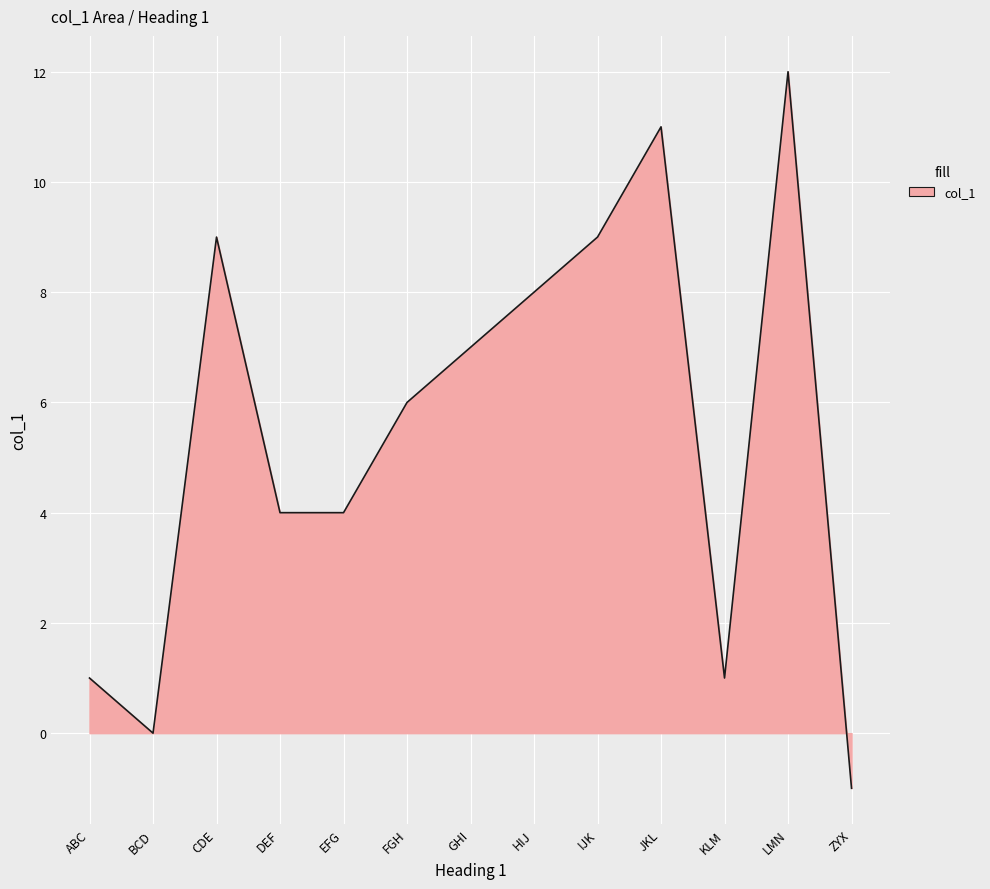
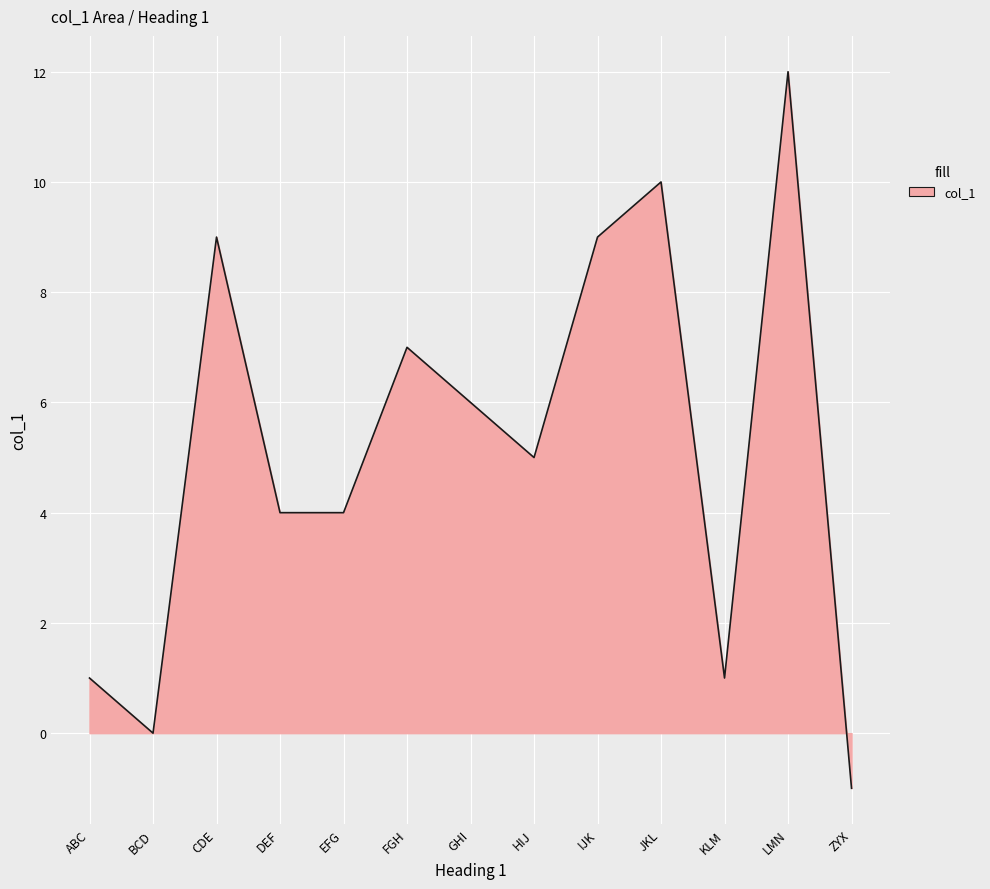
col_1, FGH: 6 -> 7
col_1, GHI: 7 -> 6
col_1, HIJ: 8 -> 5
col_1, JKL: 11 -> 10
